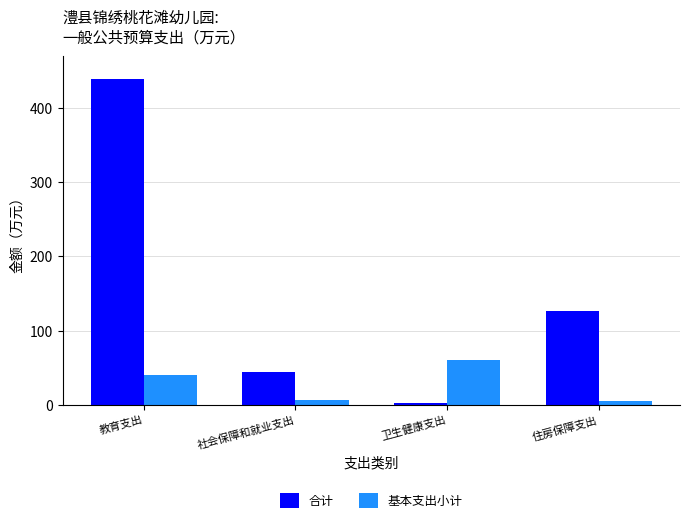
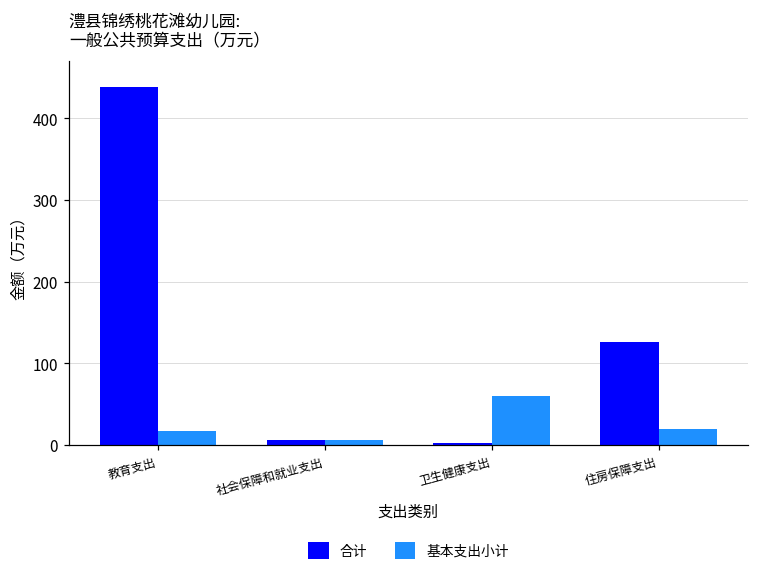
基本支出小计, 教育支出: 40 -> 20
合计, 社会保障和就业支出: 40 -> 10
基本支出小计, 住房保障支出: 0 -> 20
